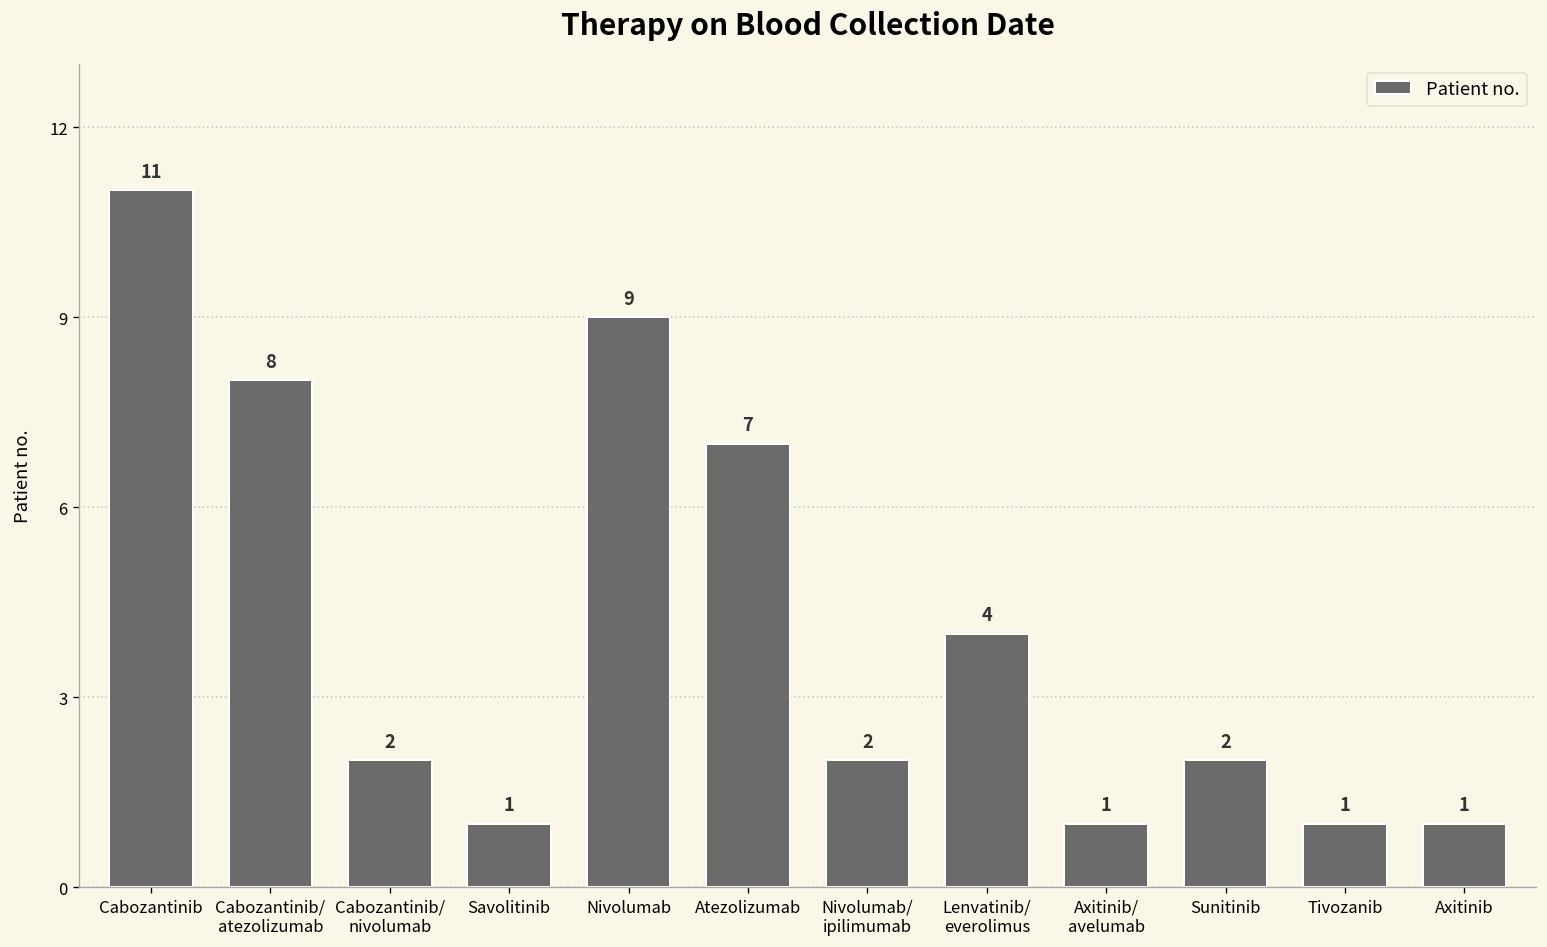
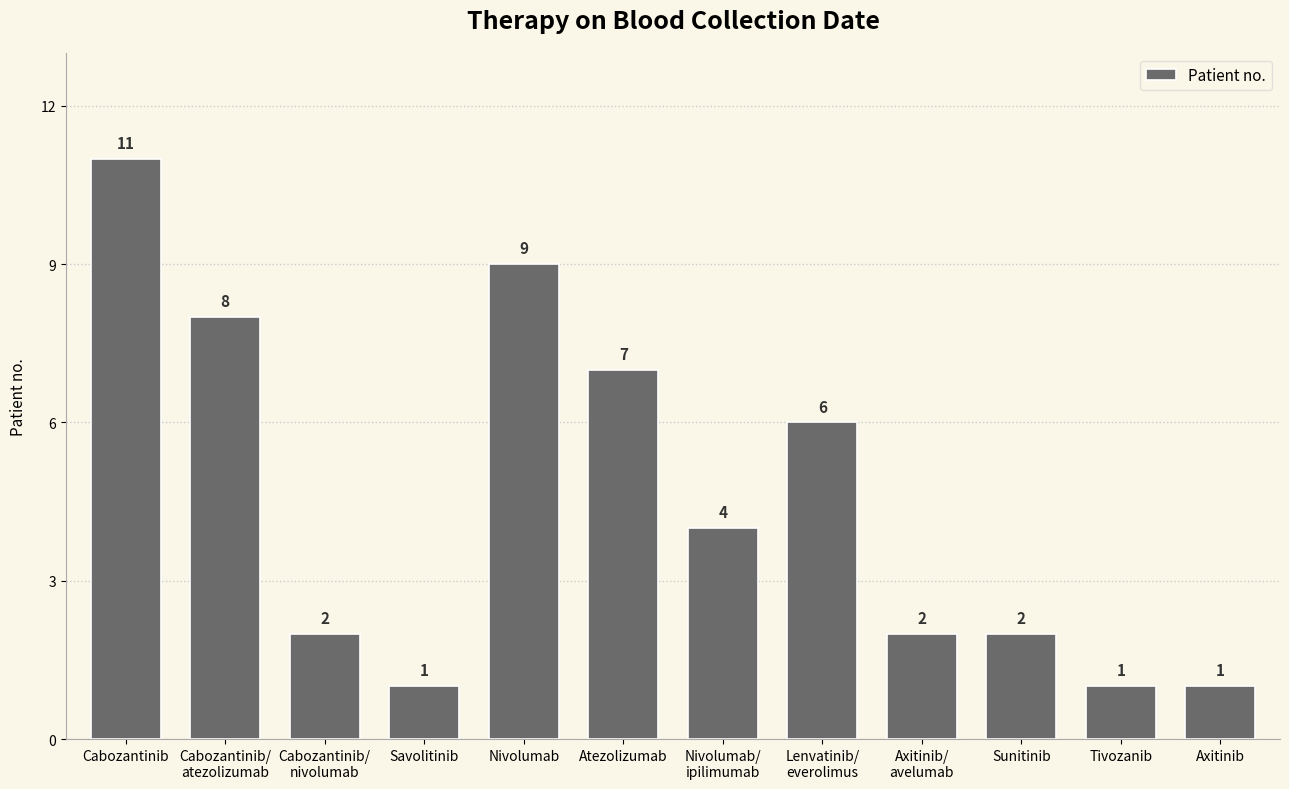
Nivolumab/ ipilimumab: 2 -> 4
Lenvatinib/ everolimus: 4 -> 6
Axitinib/ avelumab: 1 -> 2
